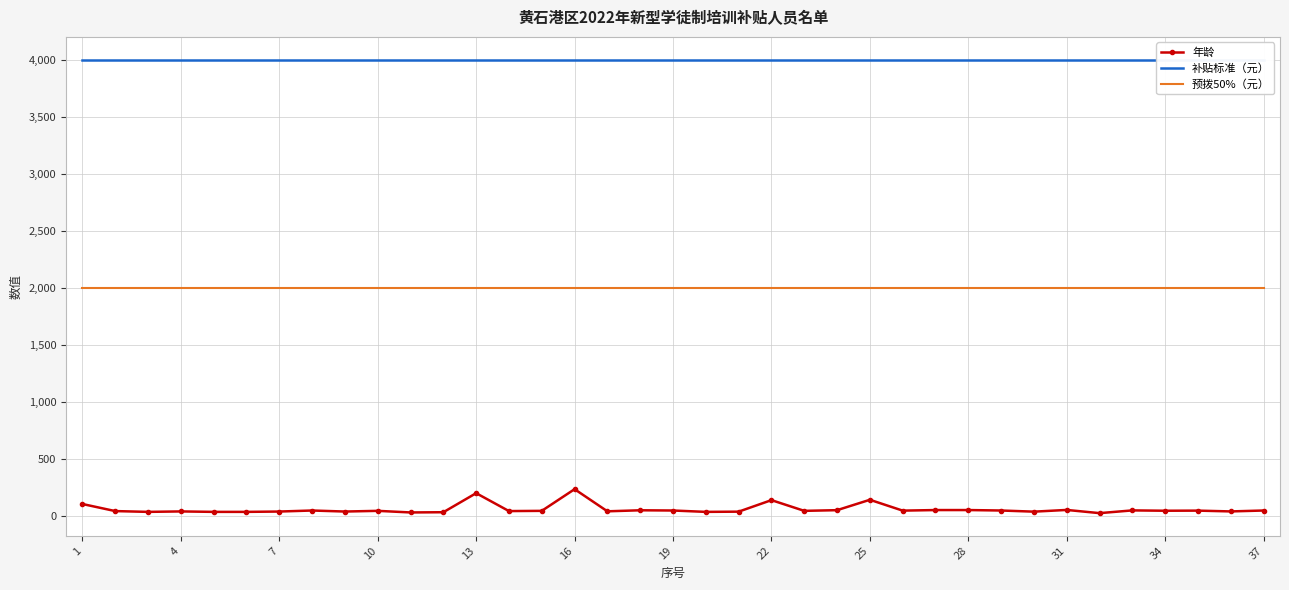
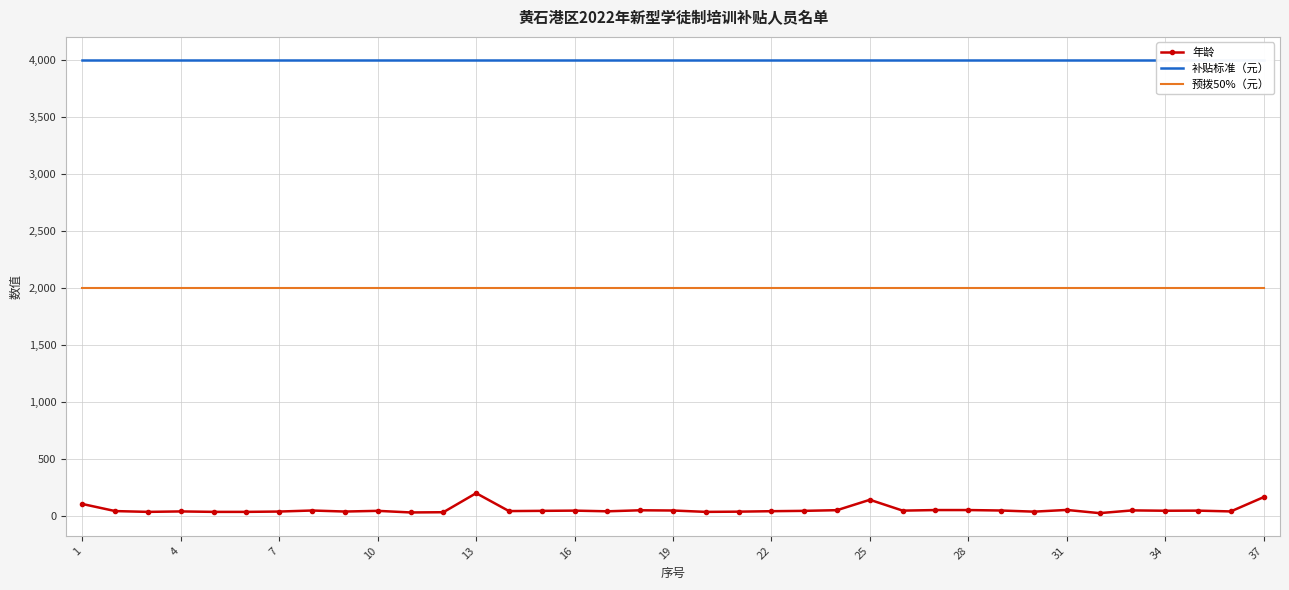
年龄, 16: 230 -> 50
年龄, 22: 140 -> 40
年龄, 37: 50 -> 160
